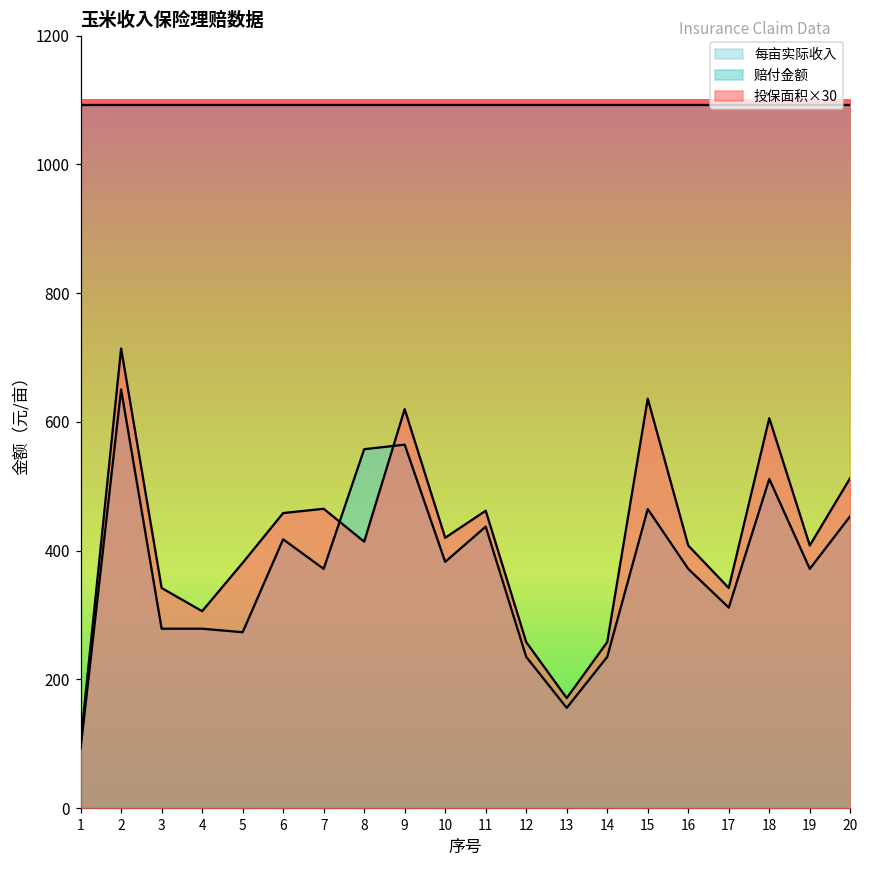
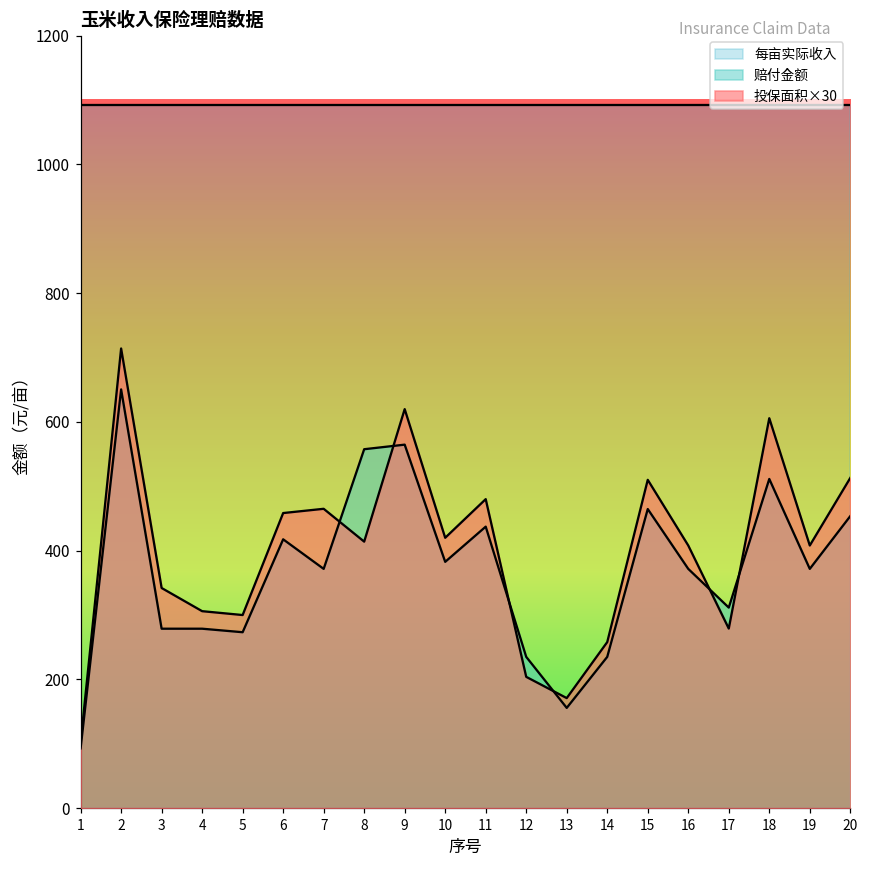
投保面积×30, 5: 380 -> 300
投保面积×30, 11: 460 -> 480
投保面积×30, 12: 260 -> 200
投保面积×30, 15: 640 -> 510
投保面积×30, 17: 340 -> 280
